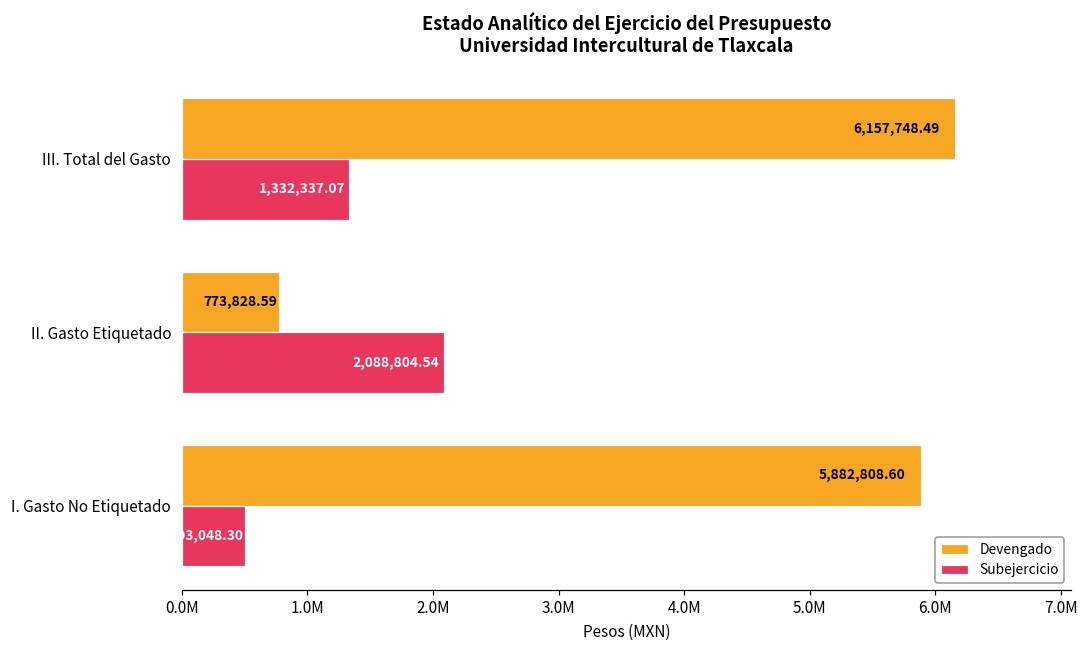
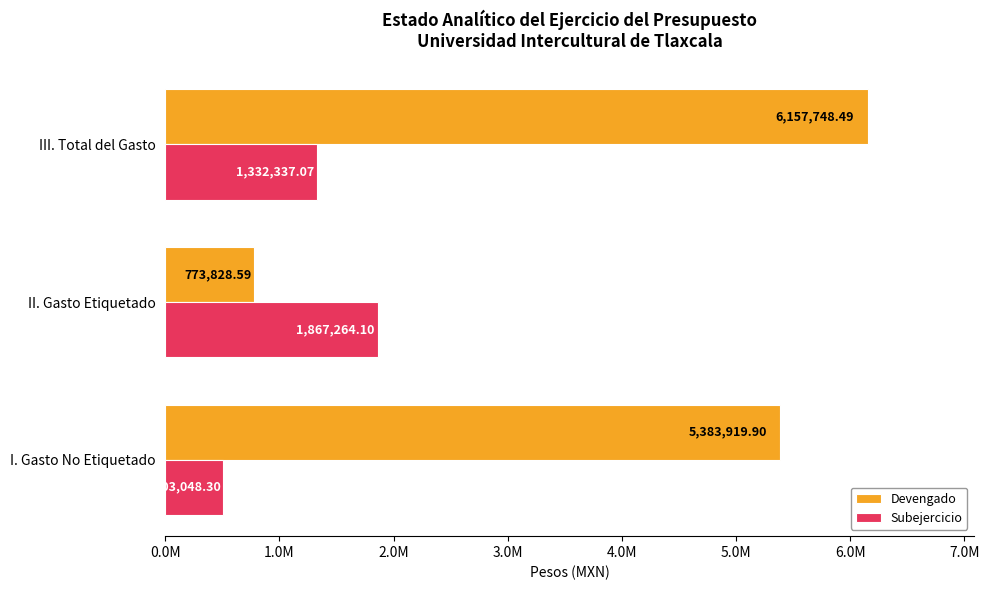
Subejercicio, II. Gasto Etiquetado: 2,088,804.54 -> 1,867,264.10
Devengado, I. Gasto No Etiquetado: 5,882,808.60 -> 5,383,919.90
